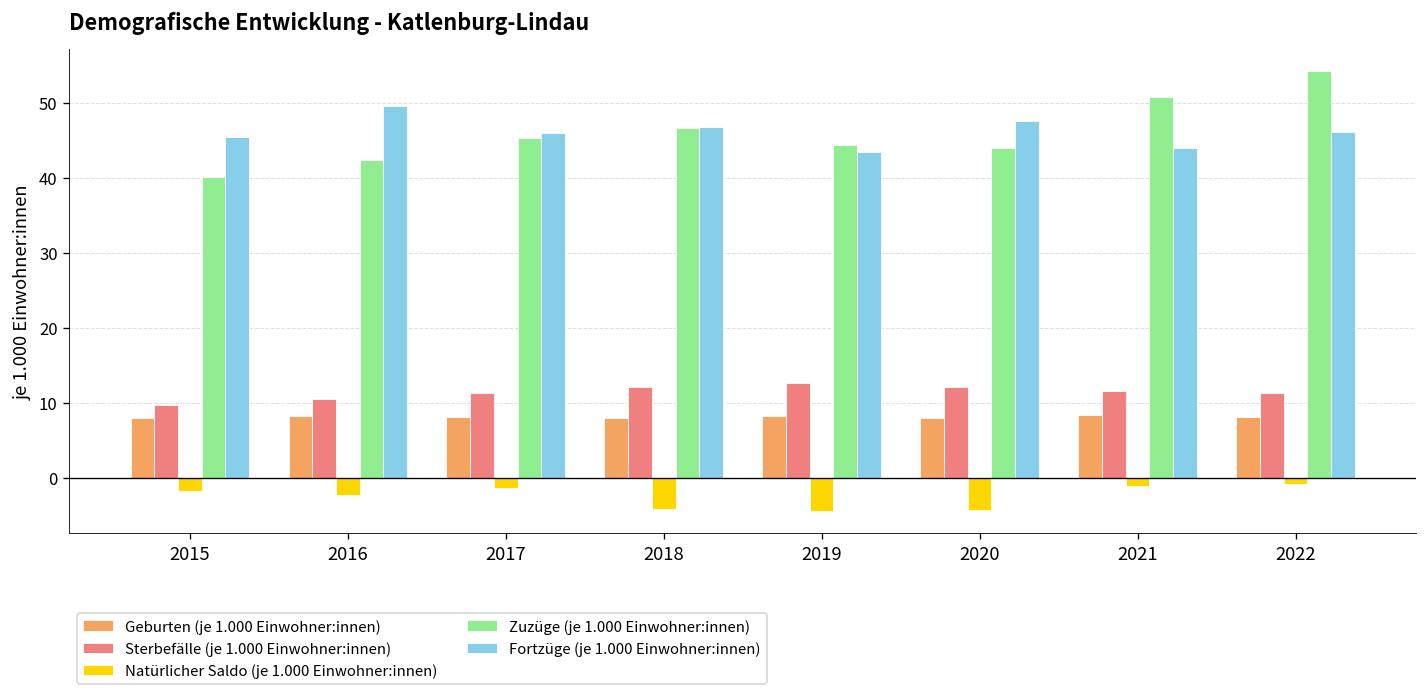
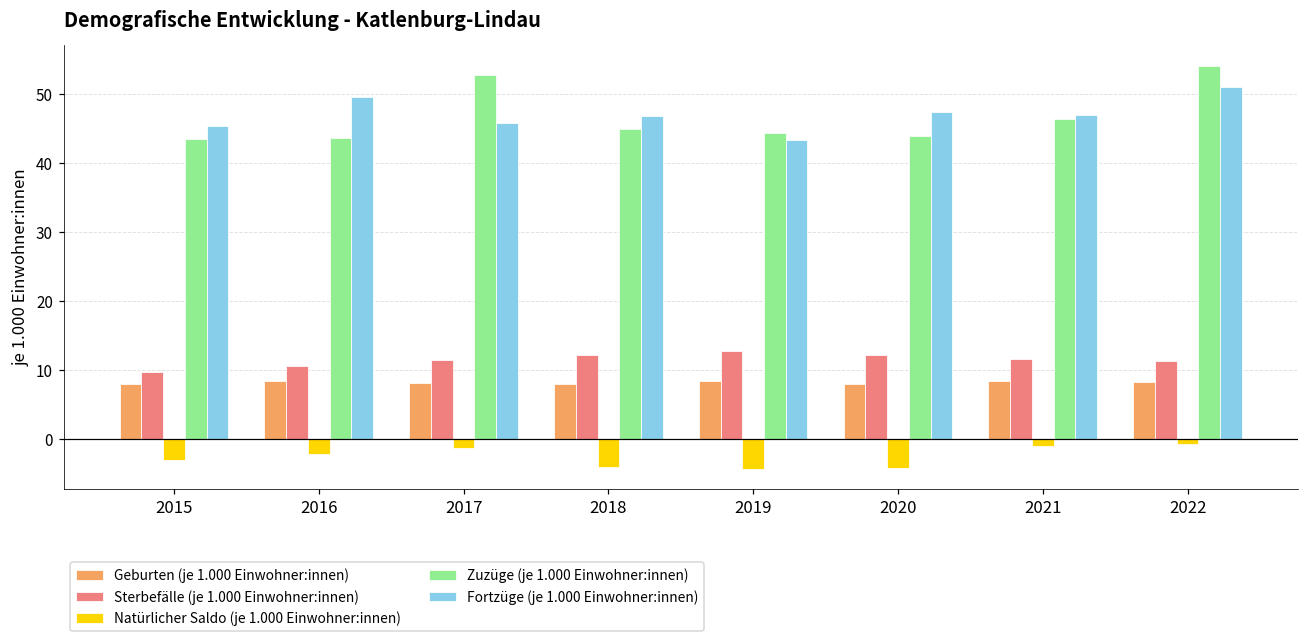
Natürlicher Saldo (je 1.000 Einwohner:innen), 2015: -2 -> -3
Zuzüge (je 1.000 Einwohner:innen), 2015: 40 -> 44
Zuzüge (je 1.000 Einwohner:innen), 2016: 42 -> 44
Zuzüge (je 1.000 Einwohner:innen), 2017: 45 -> 53
Zuzüge (je 1.000 Einwohner:innen), 2018: 47 -> 45
Zuzüge (je 1.000 Einwohner:innen), 2021: 51 -> 46
Fortzüge (je 1.000 Einwohner:innen), 2021: 44 -> 47
Fortzüge (je 1.000 Einwohner:innen), 2022: 46 -> 51
